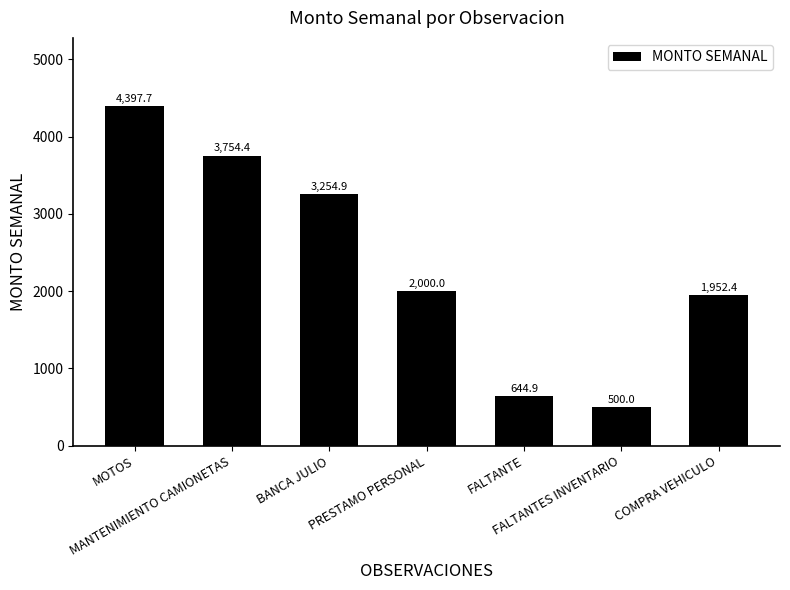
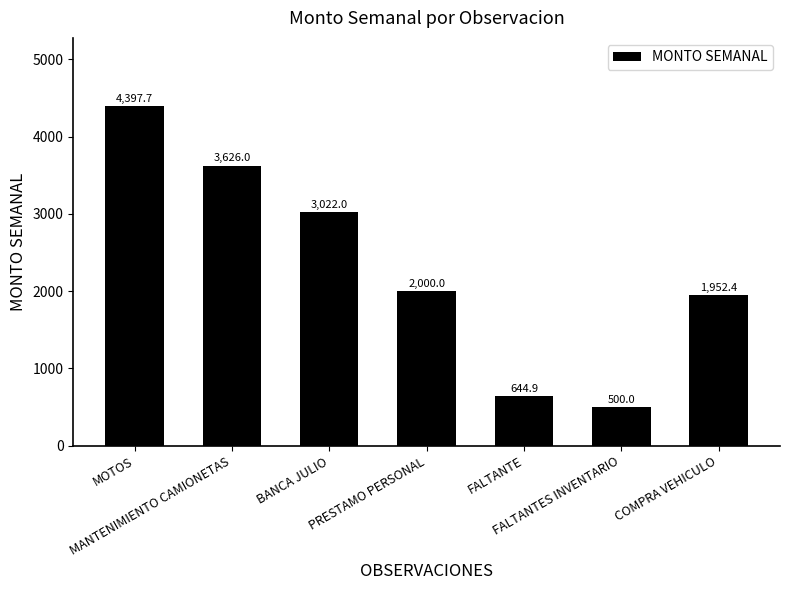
MANTENIMIENTO CAMIONETAS: 3,754.4 -> 3,626.0
BANCA JULIO: 3,254.9 -> 3,022.0
